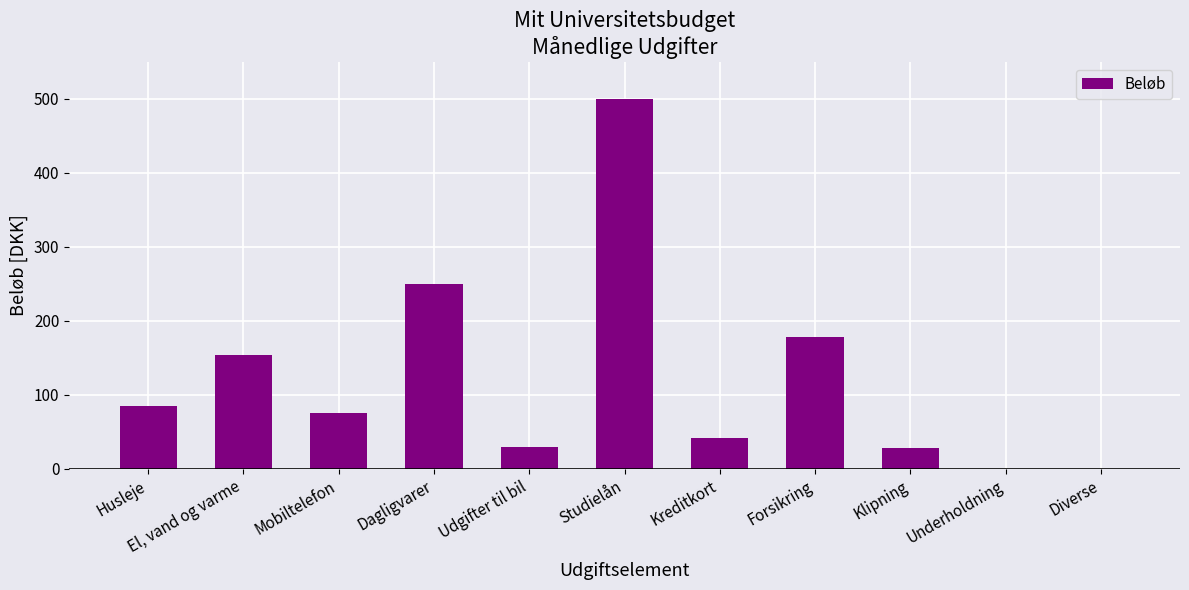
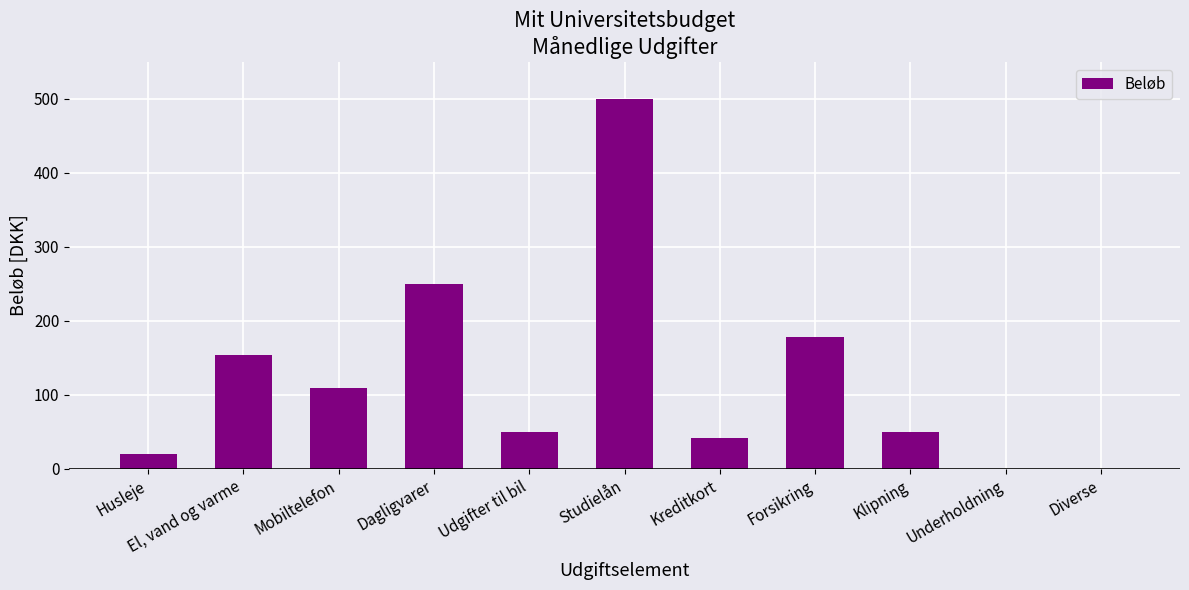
Husleje: 90 -> 20
Mobiltelefon: 80 -> 110
Udgifter til bil: 30 -> 50
Klipning: 30 -> 50
